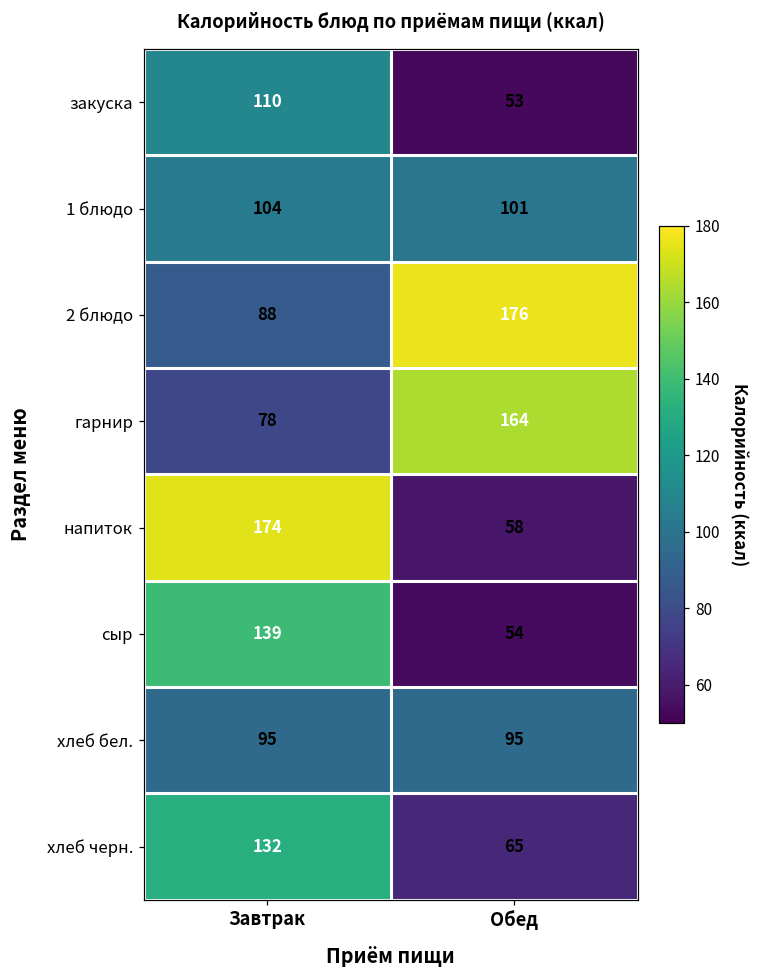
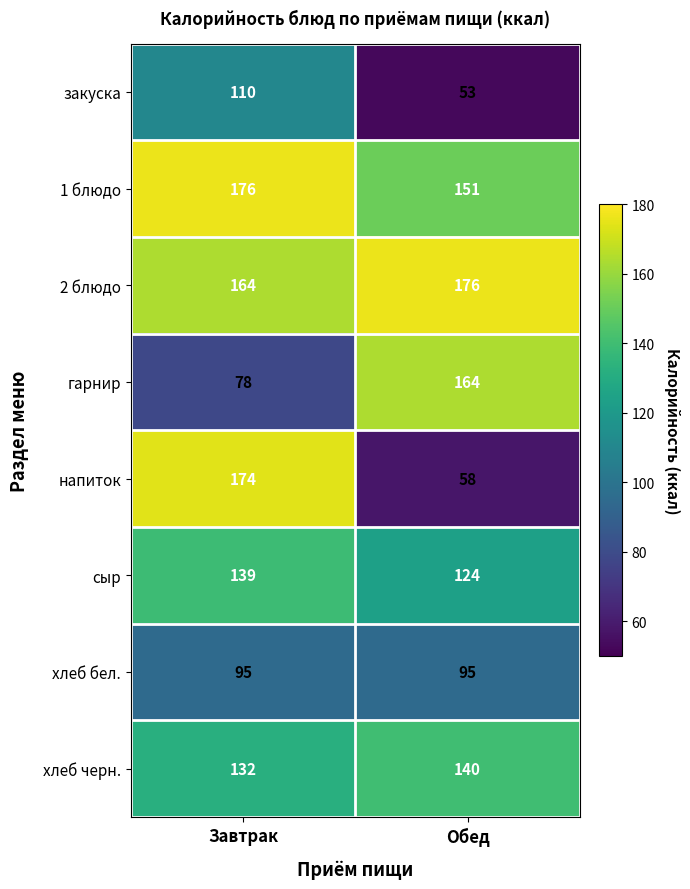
1 блюдо, Завтрак: 104 -> 176
1 блюдо, Обед: 101 -> 151
2 блюдо, Завтрак: 88 -> 164
сыр, Обед: 54 -> 124
хлеб черн., Обед: 65 -> 140
